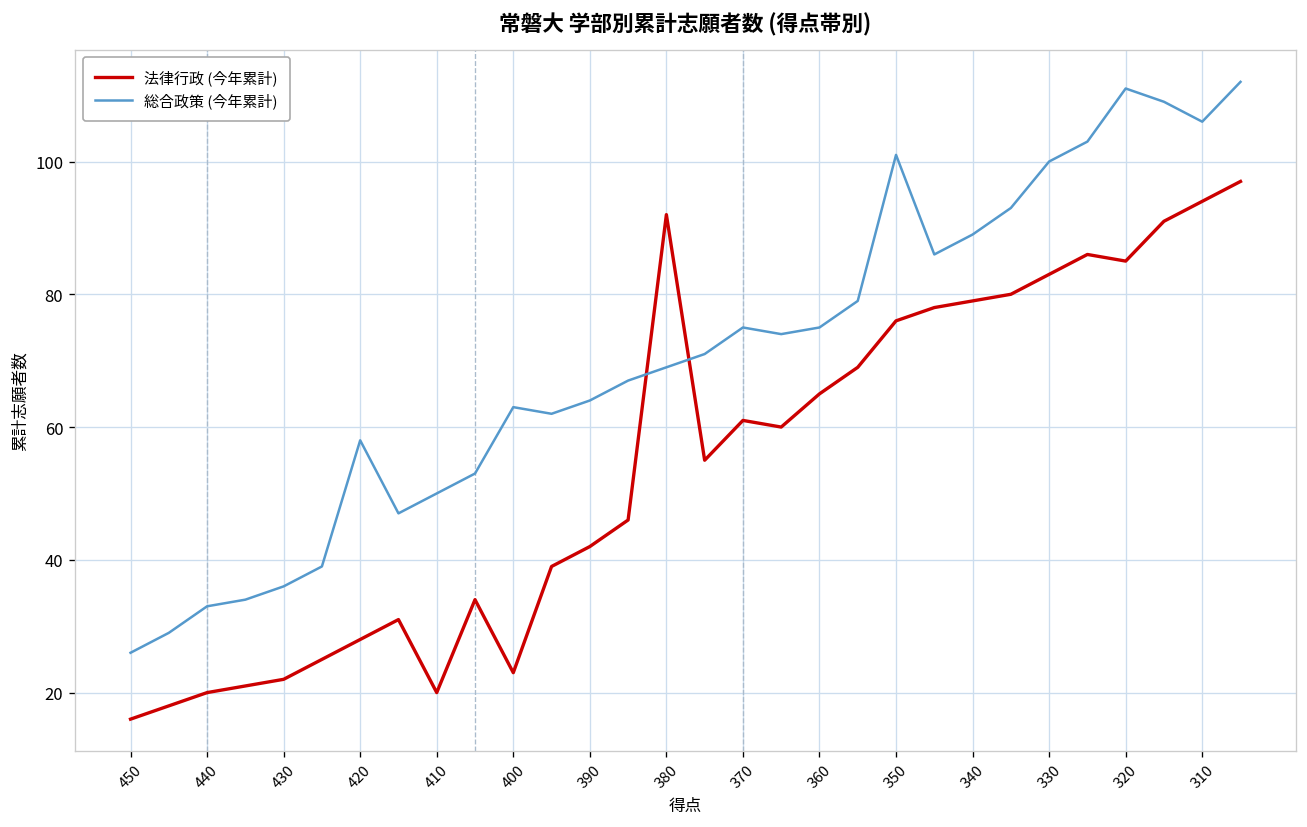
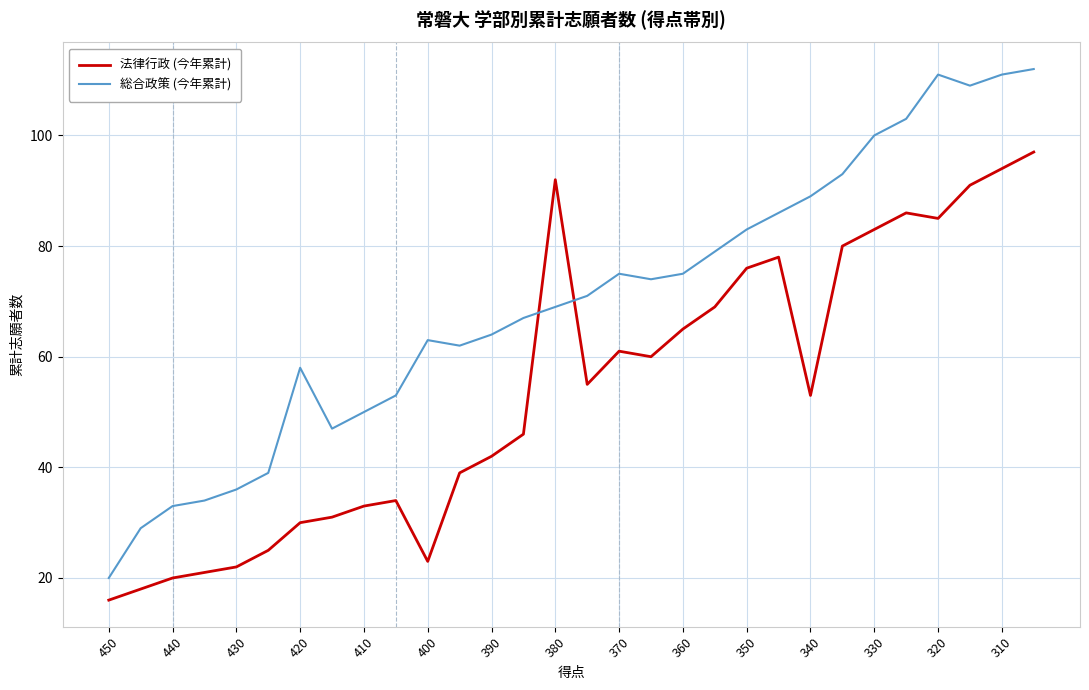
総合政策 (今年累計), 450: 26 -> 20
法律行政 (今年累計), 420: 28 -> 30
法律行政 (今年累計), 410: 20 -> 33
総合政策 (今年累計), 350: 101 -> 83
法律行政 (今年累計), 340: 79 -> 53
総合政策 (今年累計), 310: 106 -> 111
